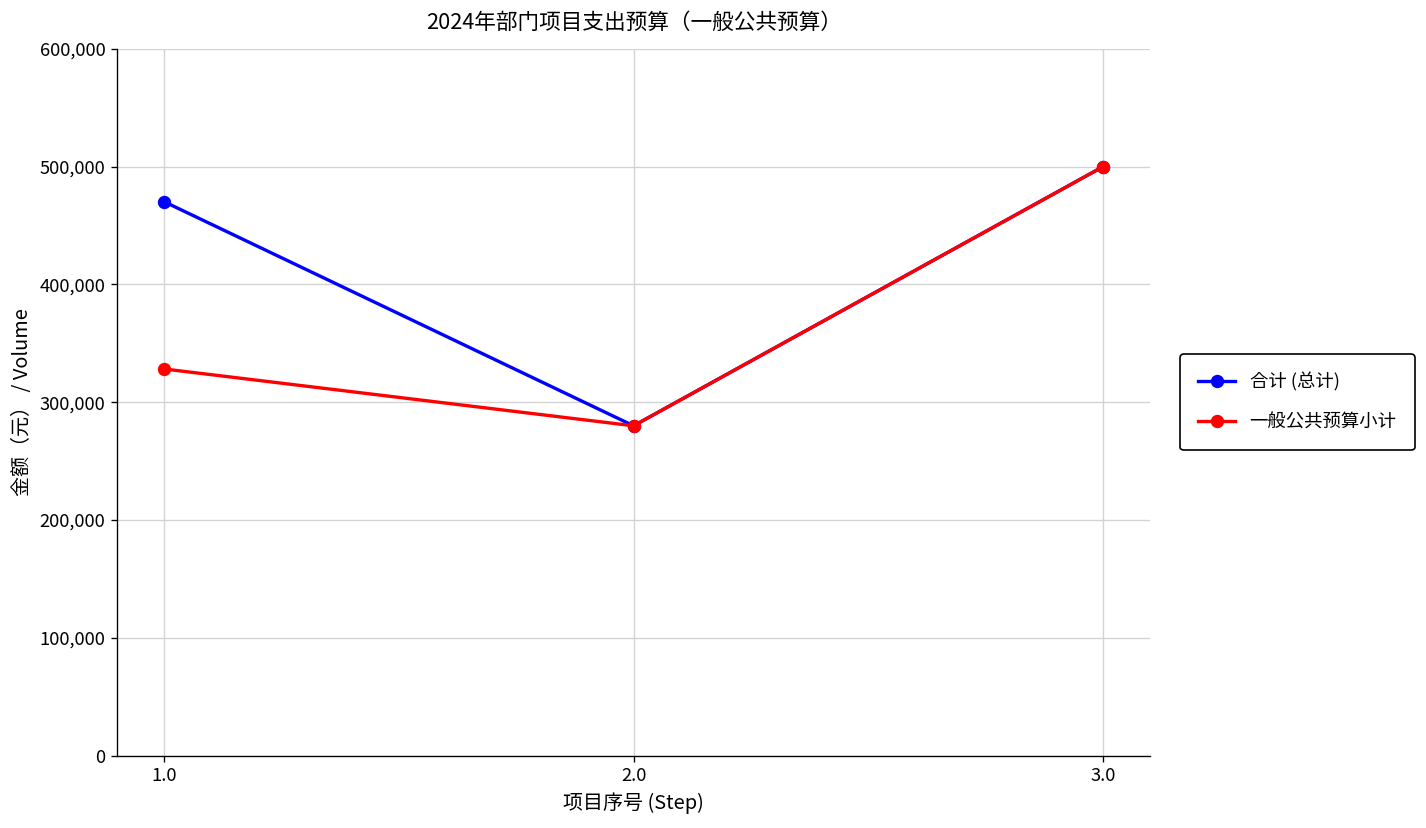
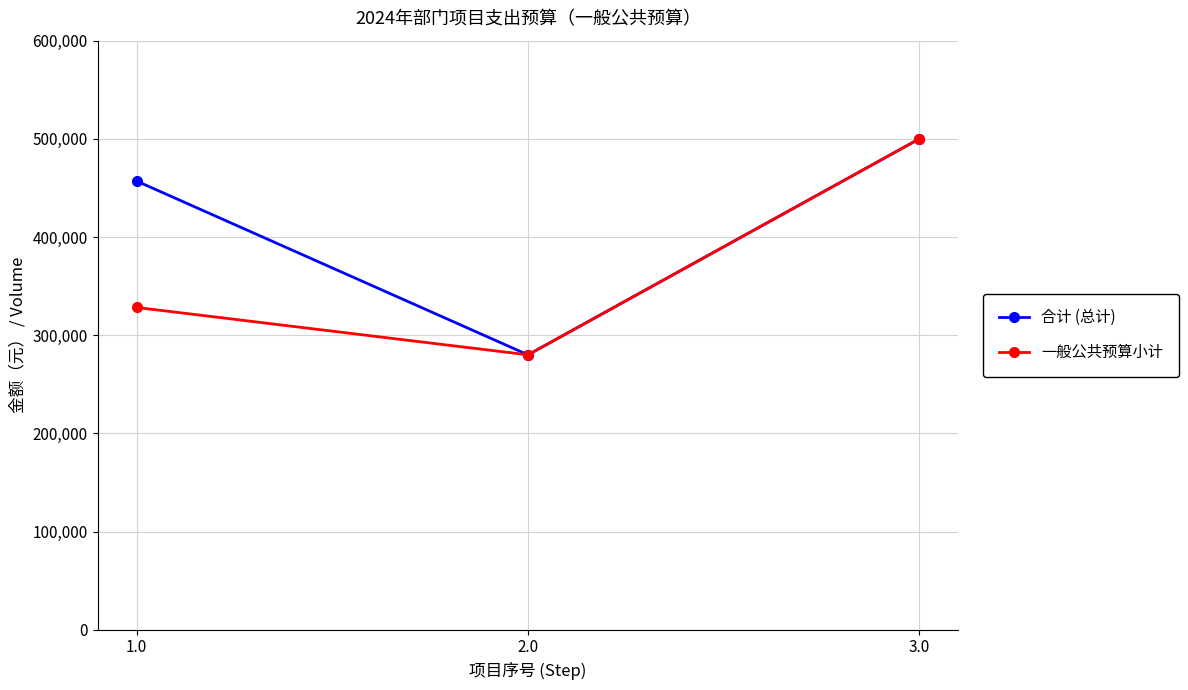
合计 (总计), 1.0: 470,000 -> 460,000
